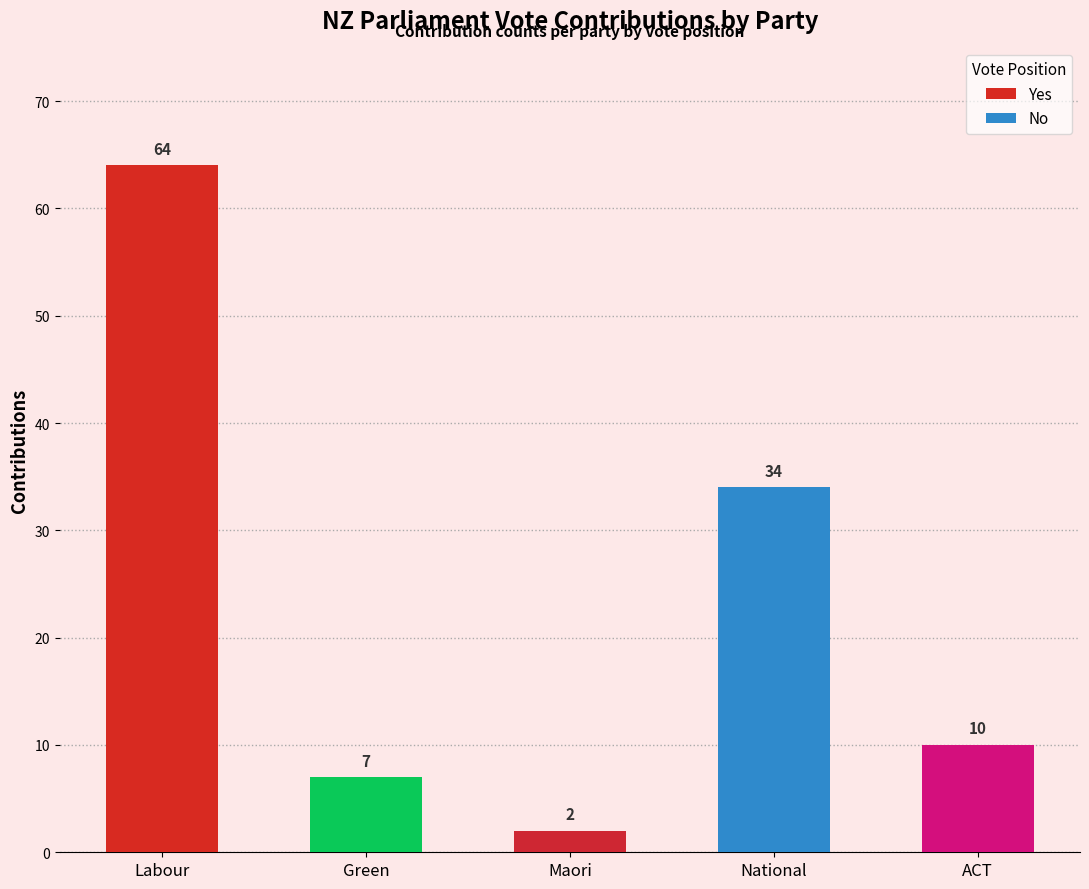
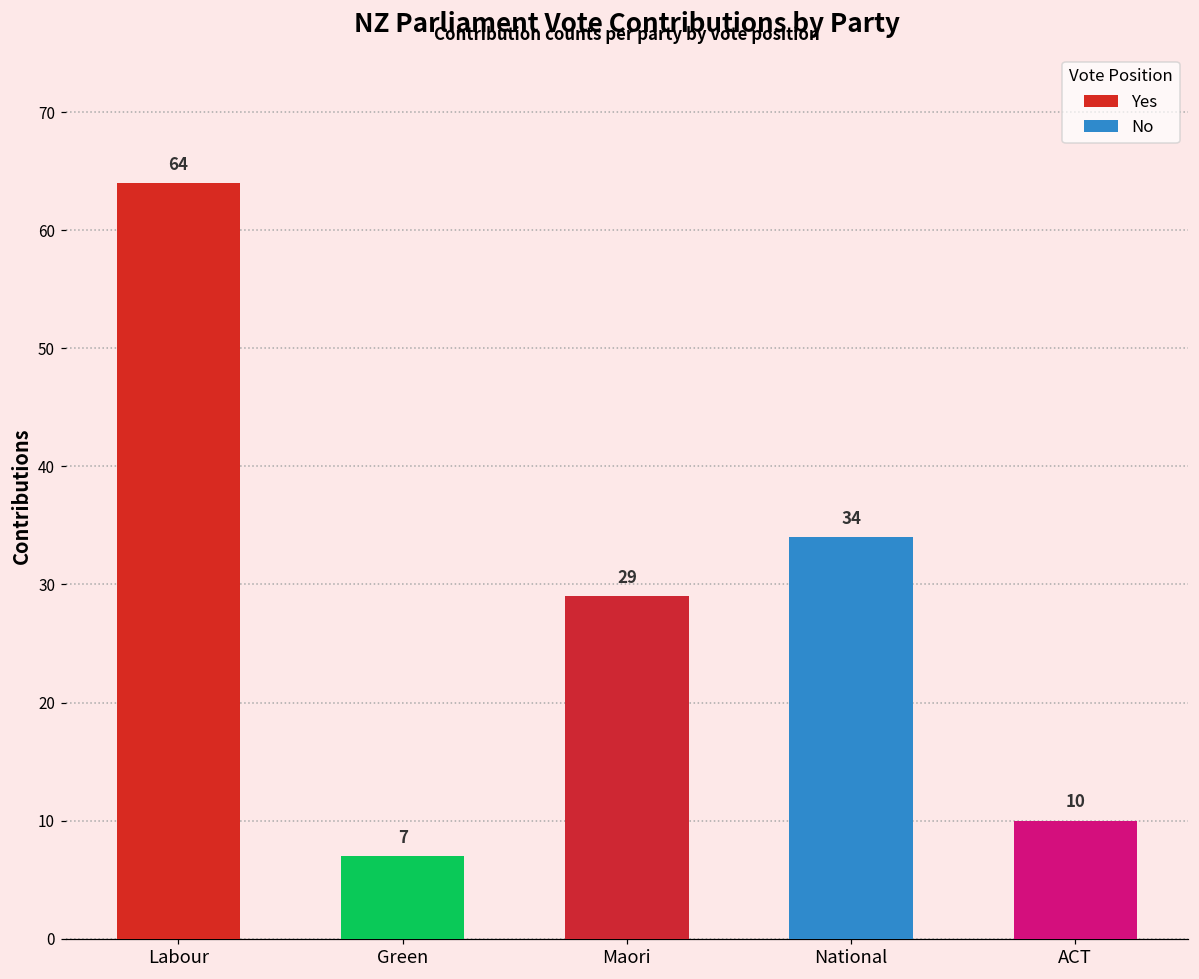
Yes, Maori: 2 -> 29
